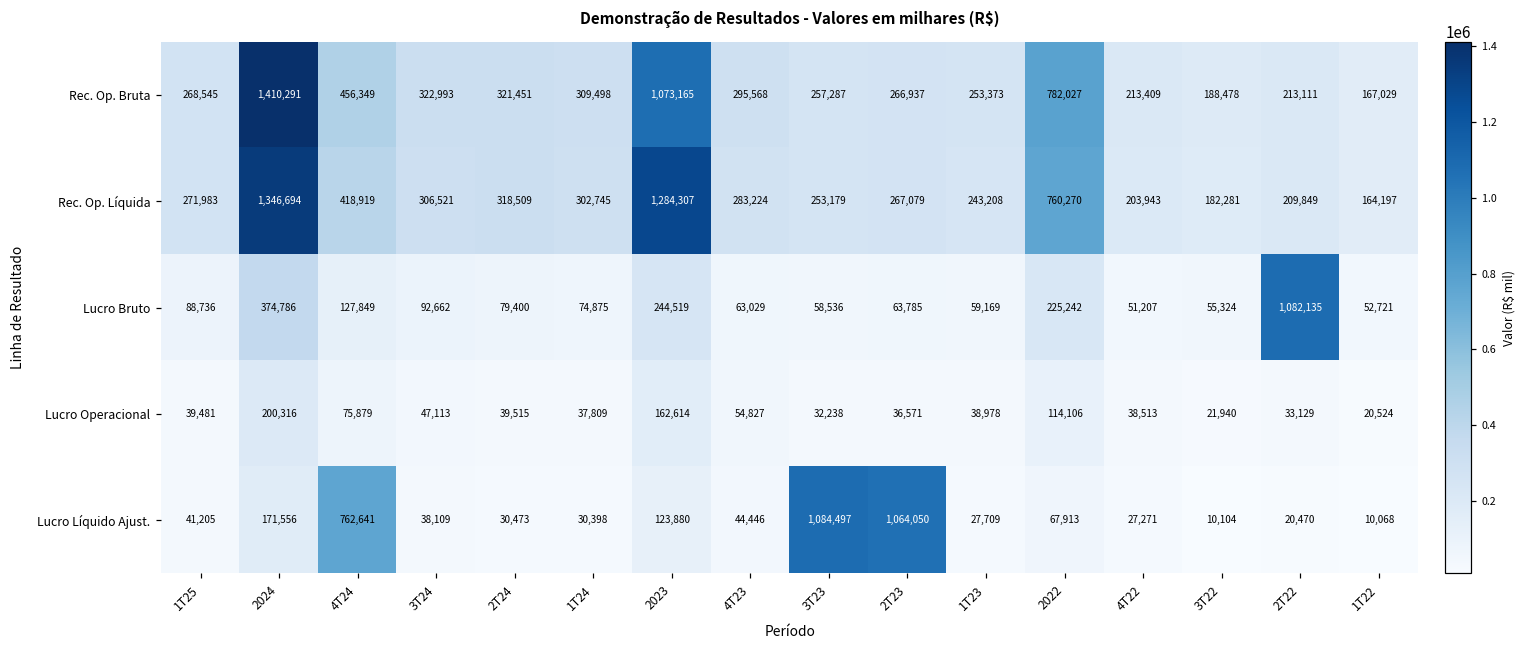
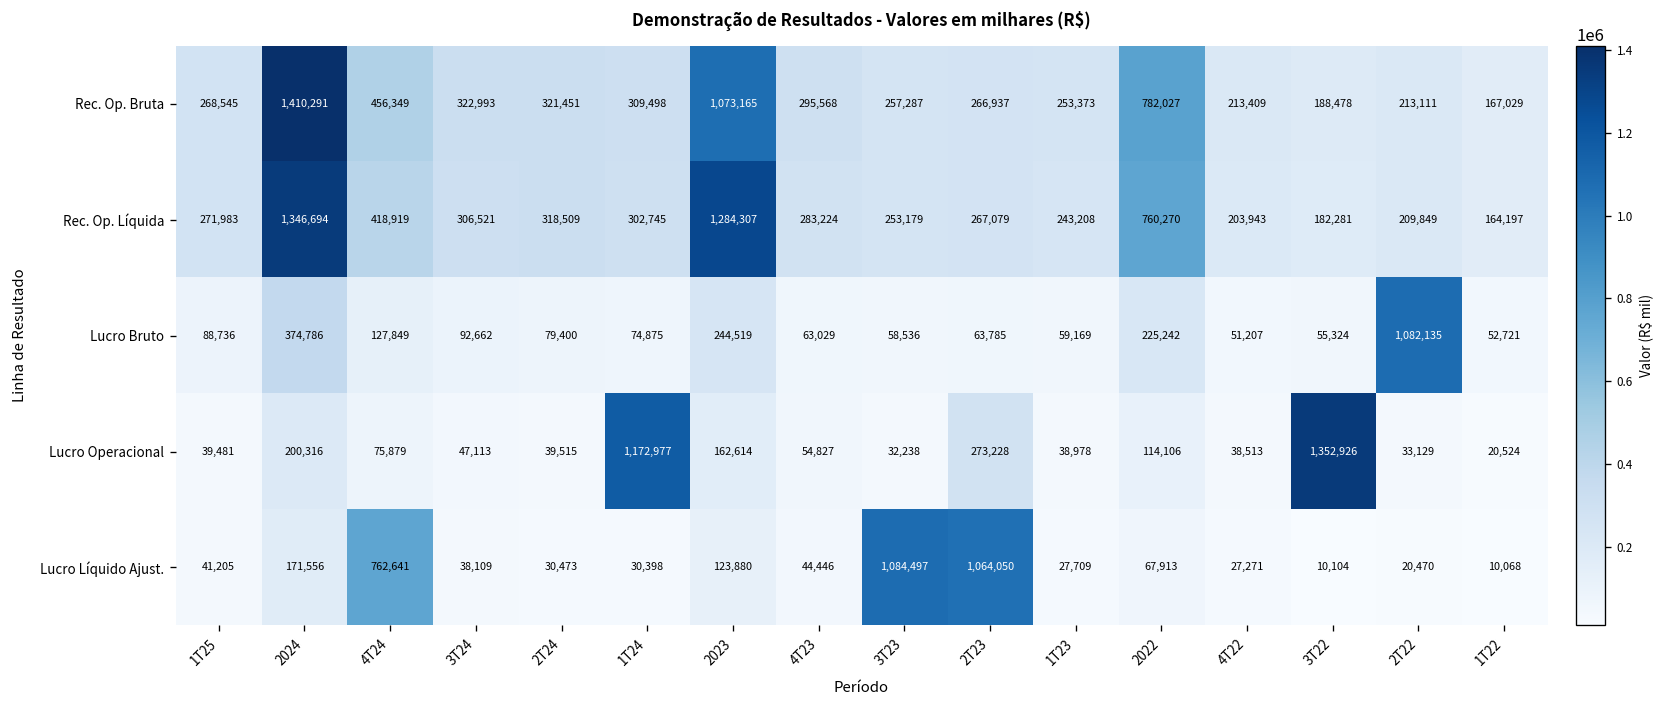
Lucro Operacional, 1T24: 37,809 -> 1,172,977
Lucro Operacional, 2T23: 36,571 -> 273,228
Lucro Operacional, 3T22: 21,940 -> 1,352,926
